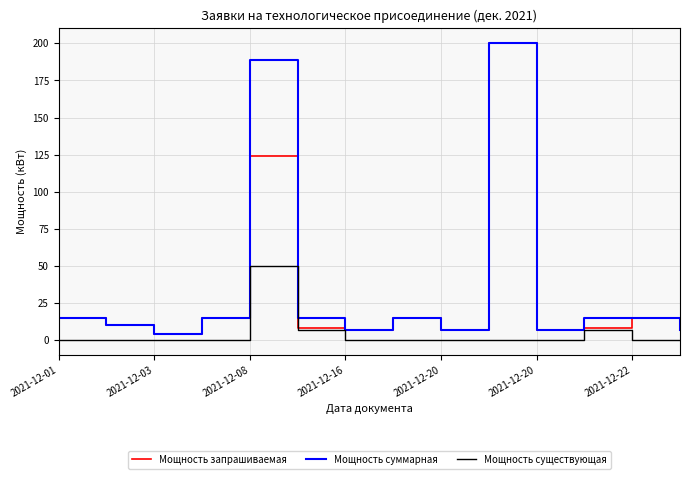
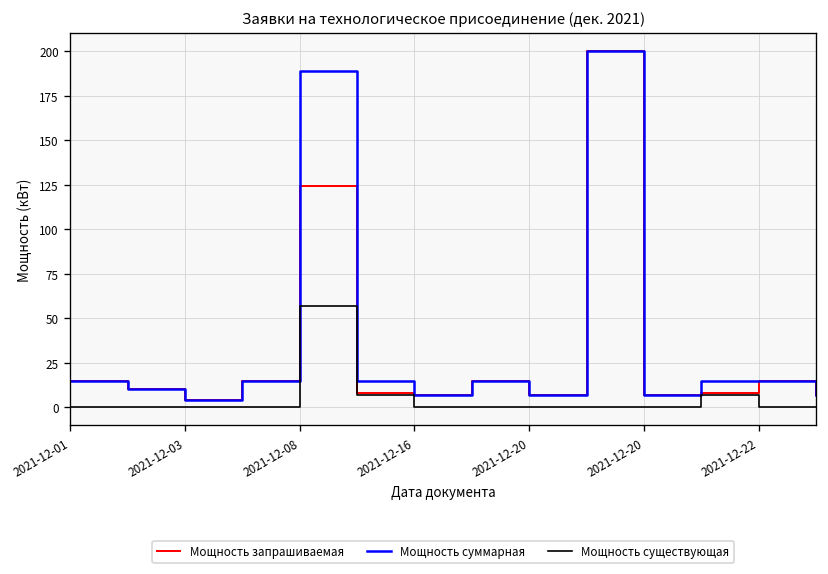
Мощность существующая, 2021-12-08: 50 -> 57
